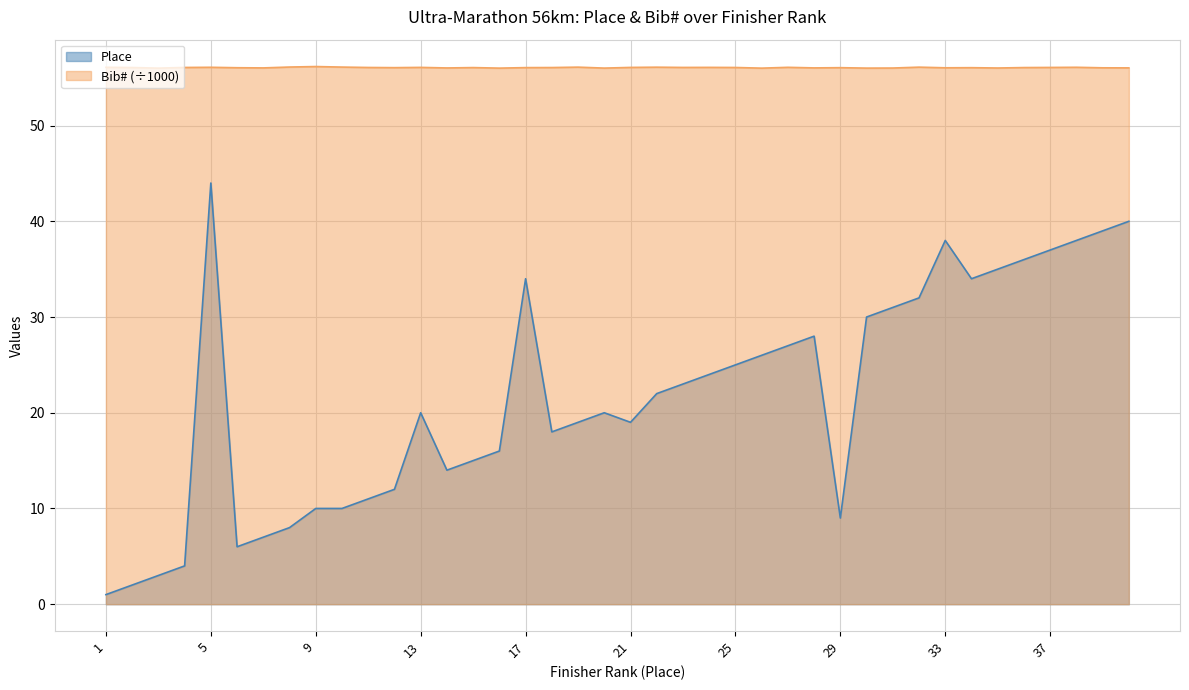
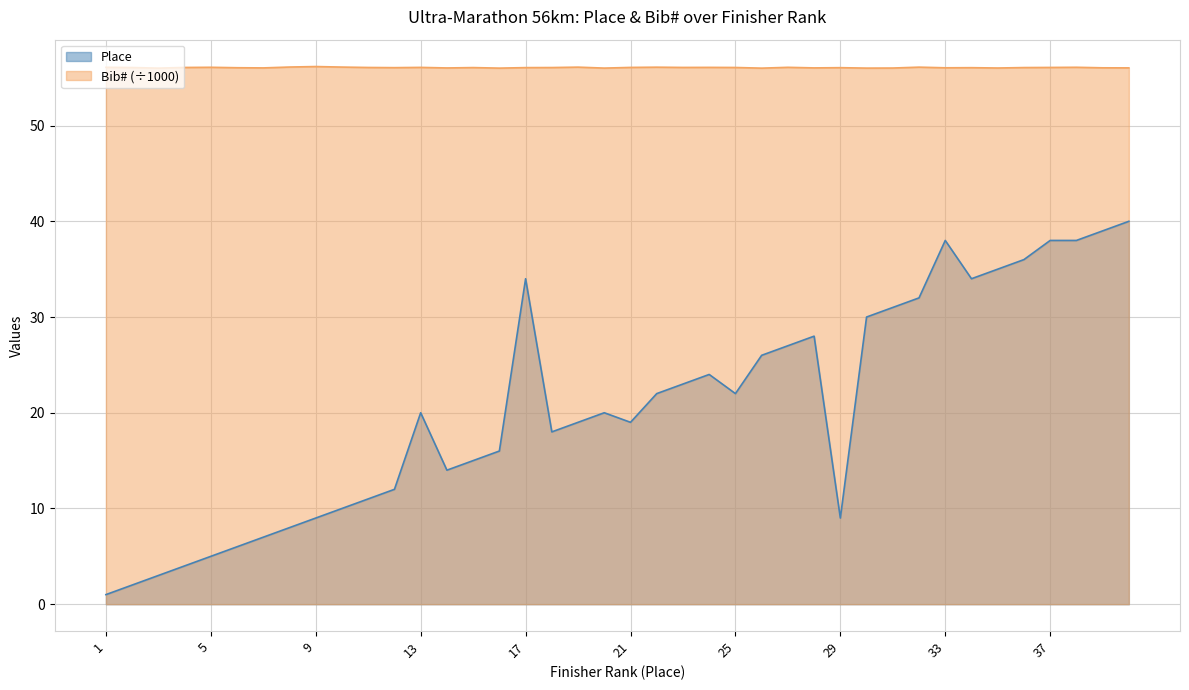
Place, 5: 44 -> 5
Place, 9: 10 -> 9
Place, 25: 25 -> 22
Place, 37: 37 -> 38
